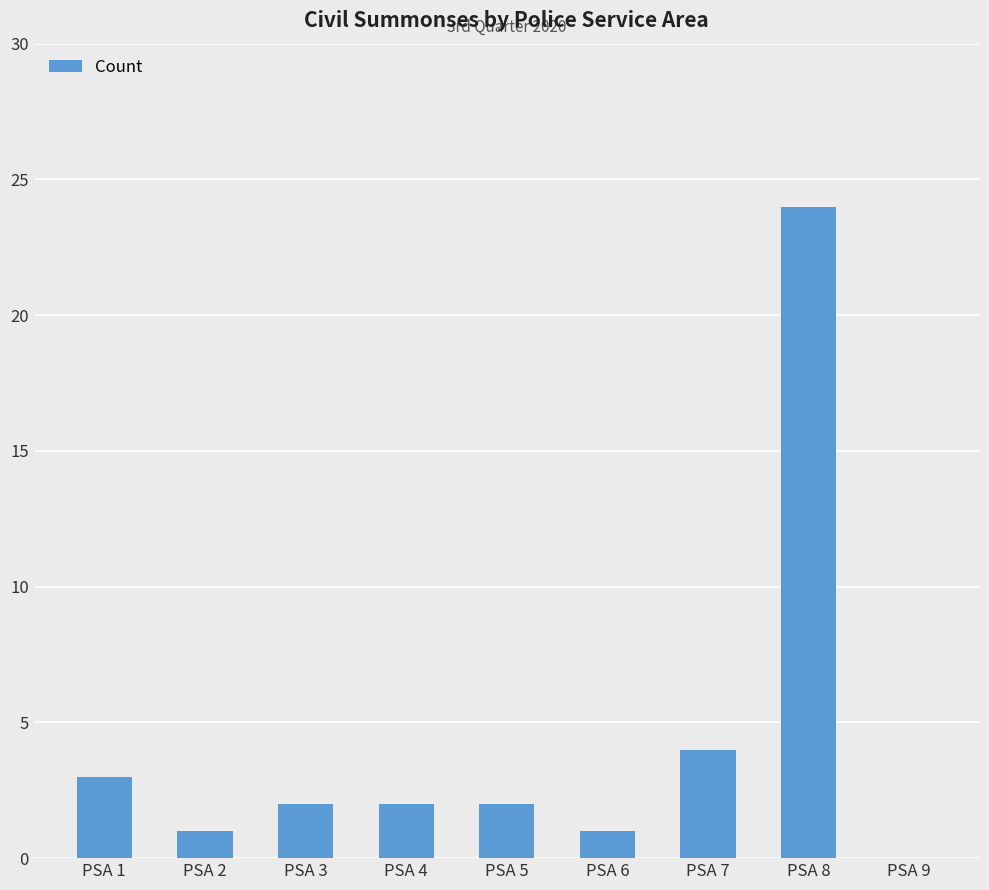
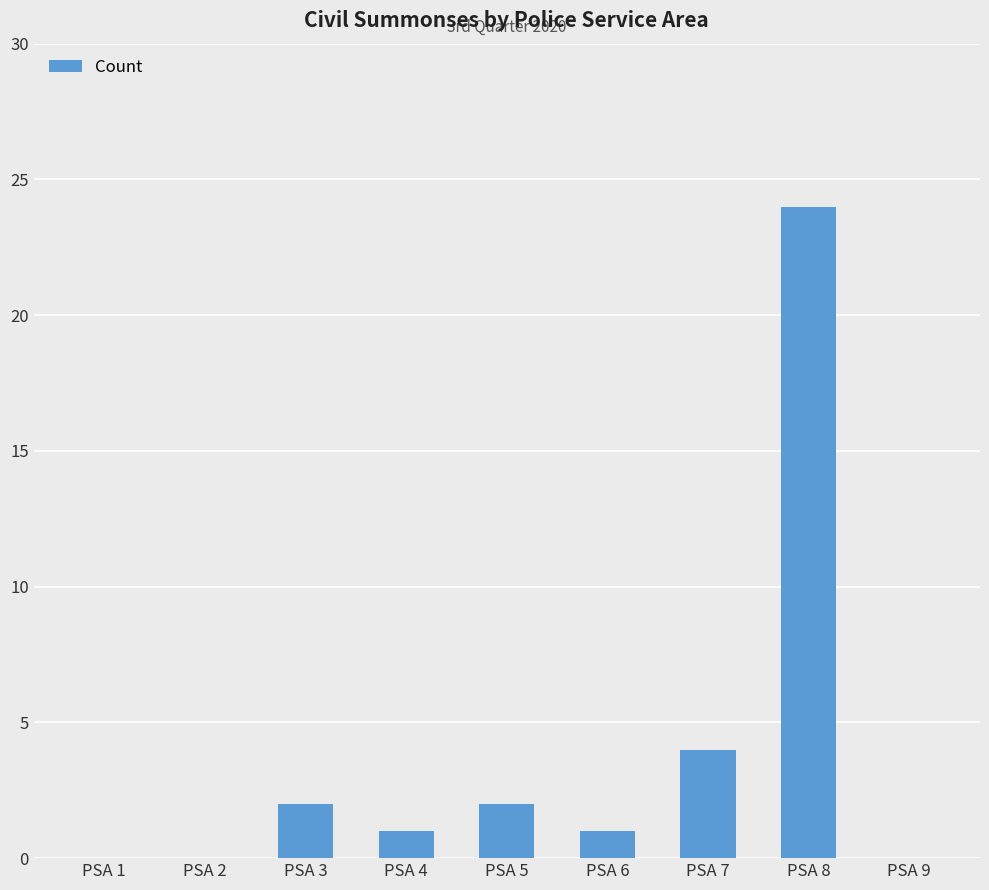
PSA 1: 3 -> 0
PSA 2: 1 -> 0
PSA 4: 2 -> 1
